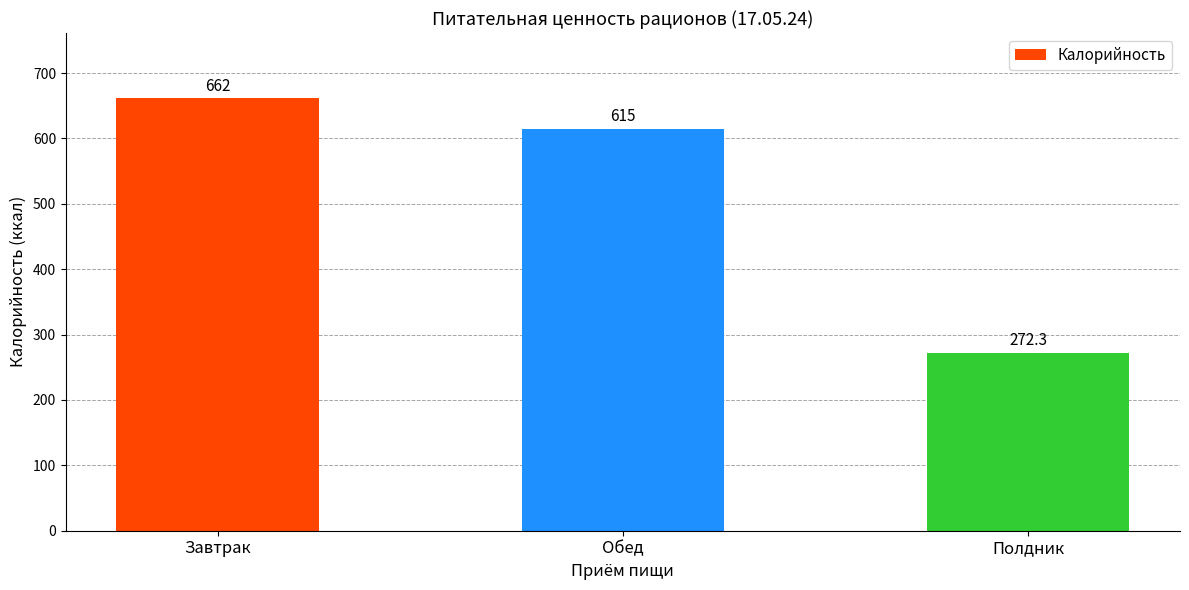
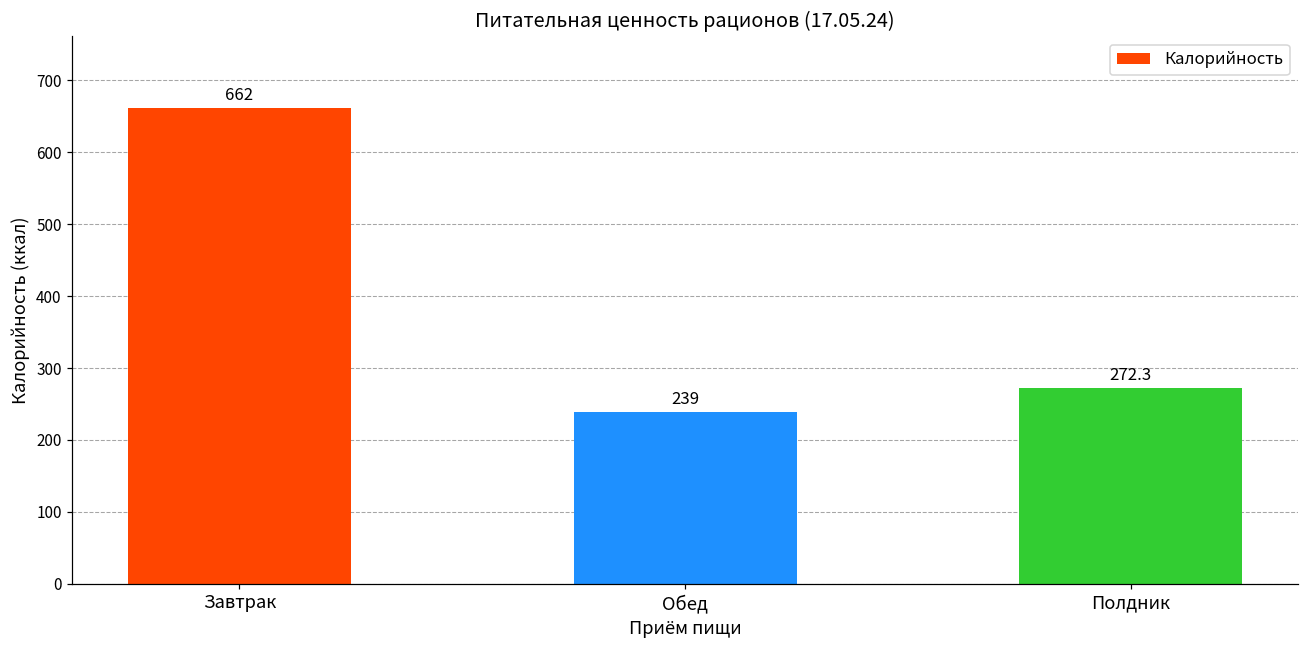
Обед: 615 -> 239
